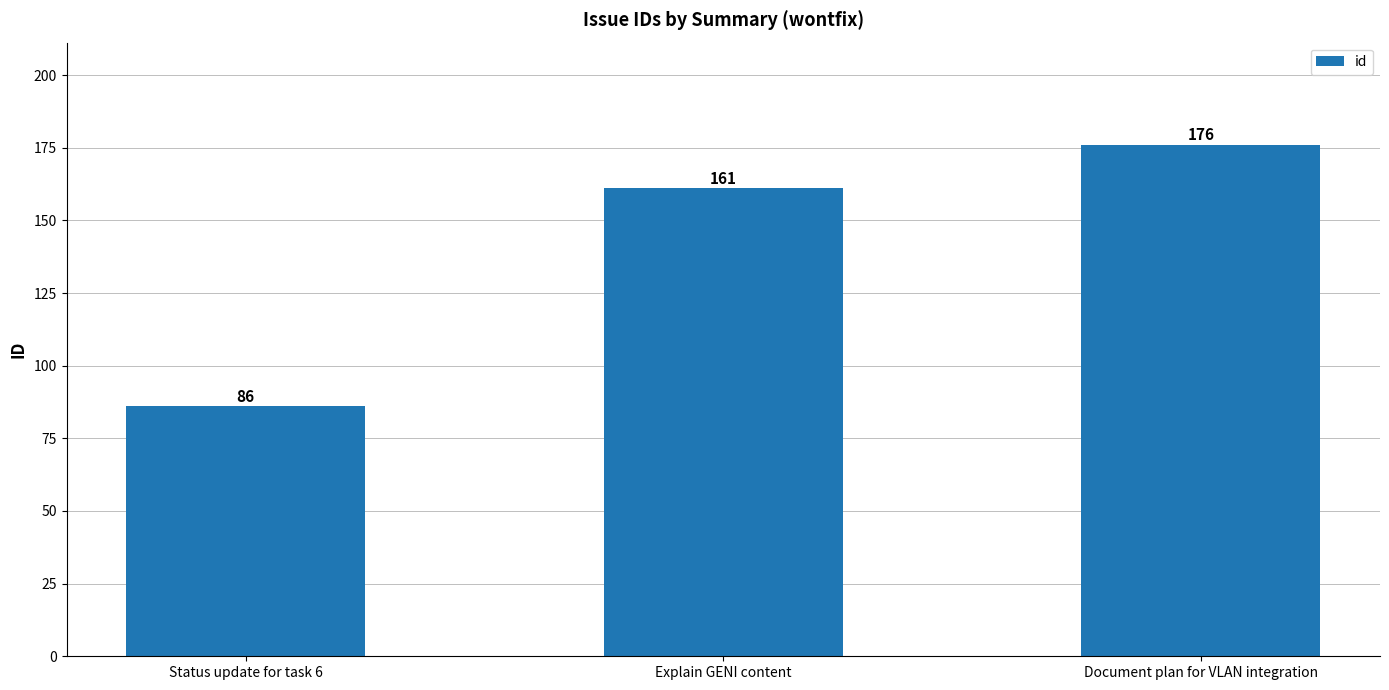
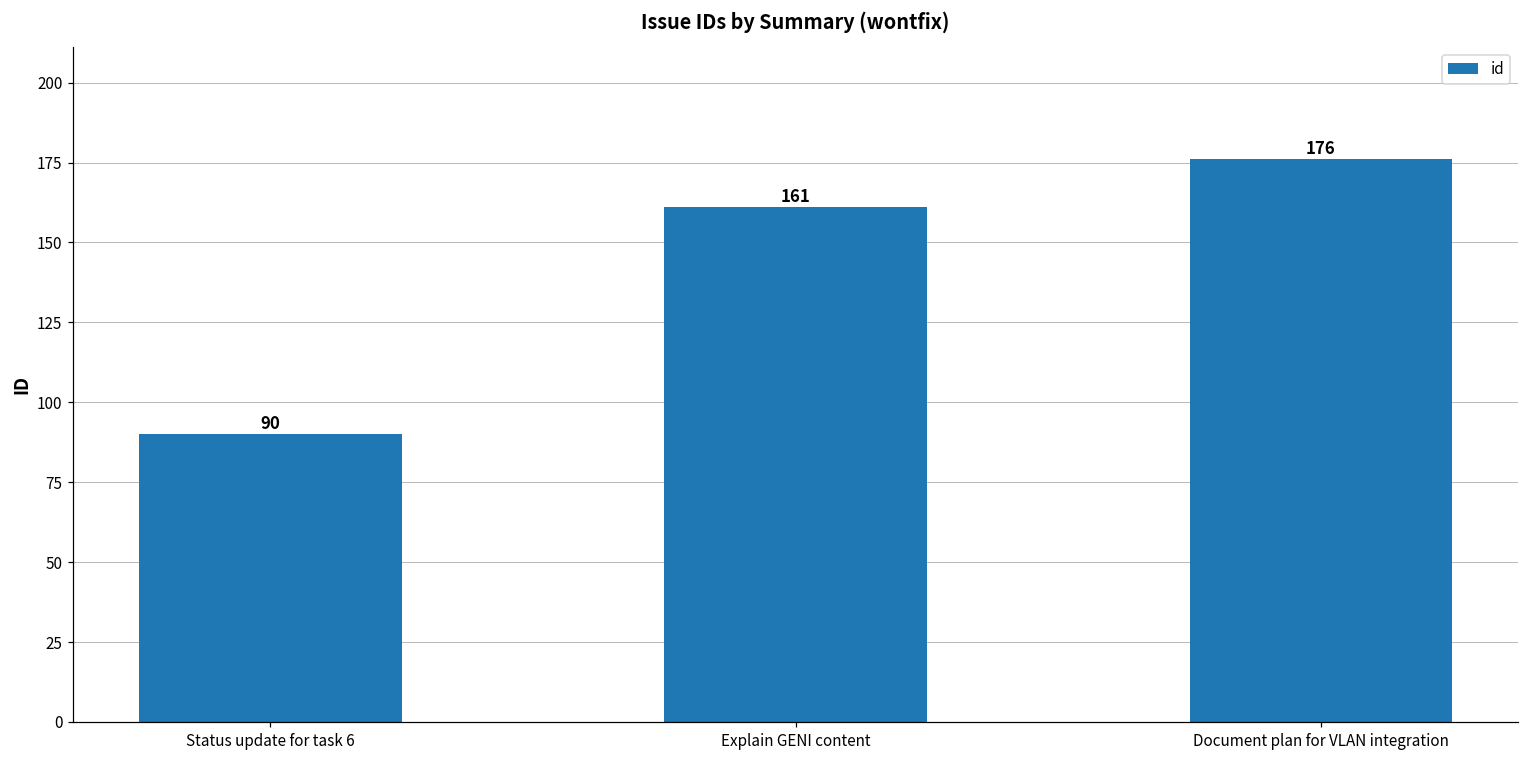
Status update for task 6: 86 -> 90
